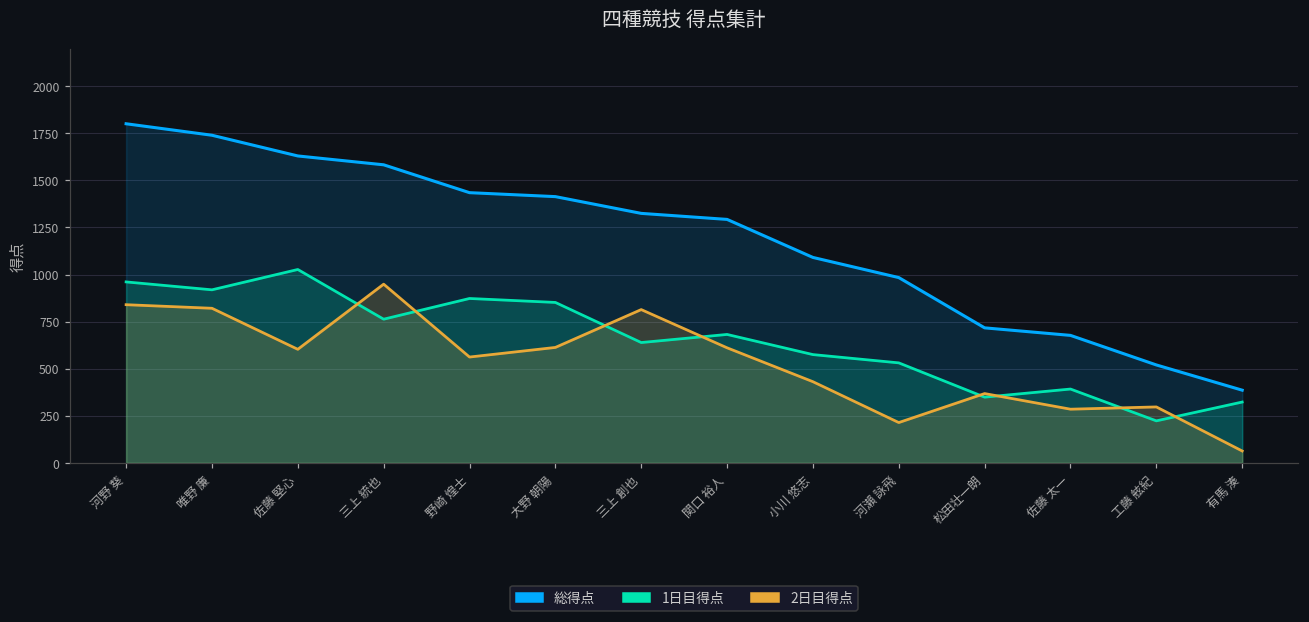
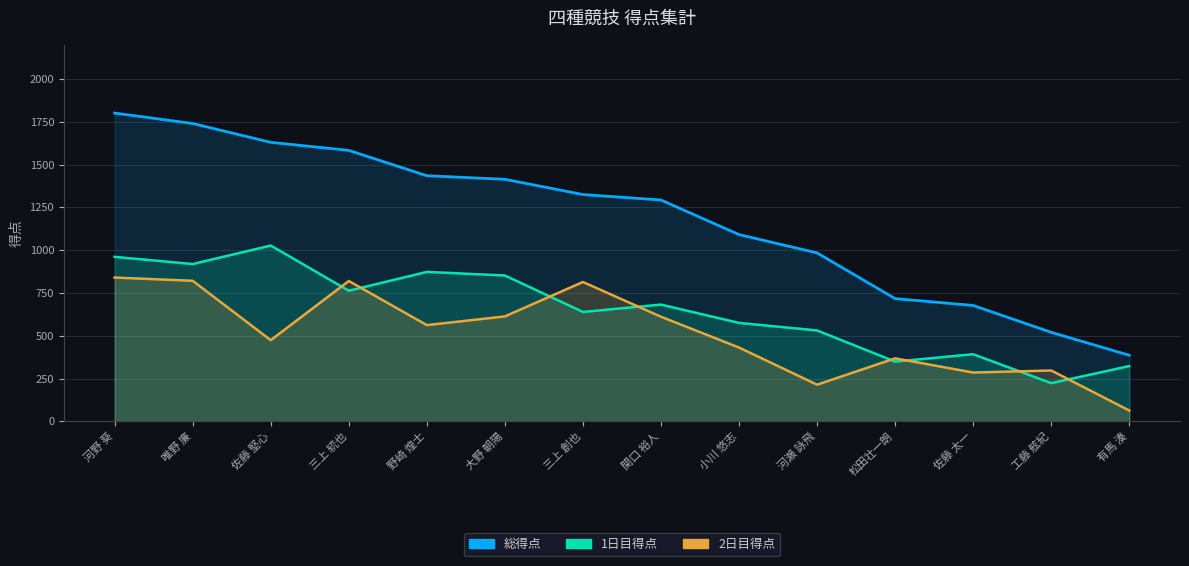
2日目得点, 佐藤 堅心: 600 -> 470
2日目得点, 三上 統也: 950 -> 820
